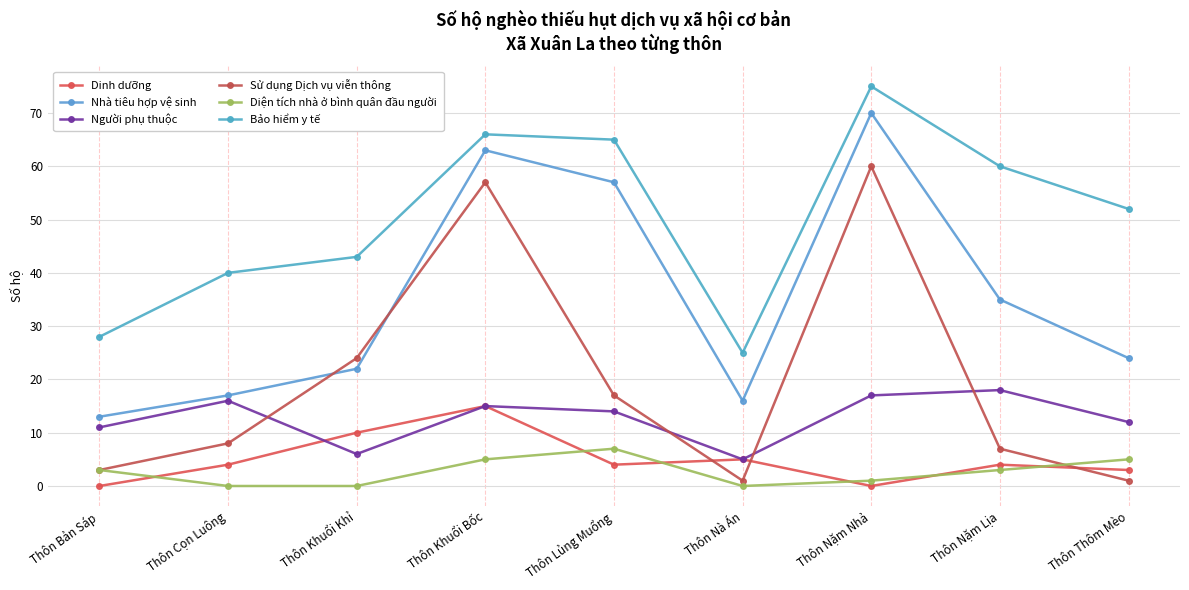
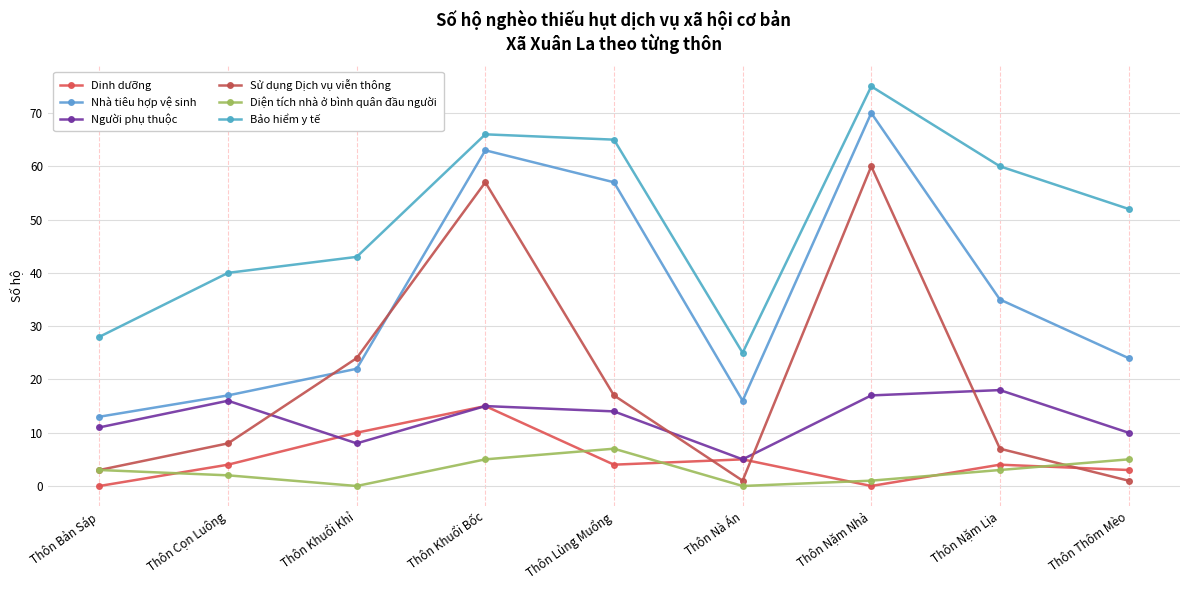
Diện tích nhà ở bình quân đầu người, Thôn Cọn Luông: 0 -> 2
Người phụ thuộc, Thôn Khuổi Khỉ: 6 -> 8
Người phụ thuộc, Thôn Thôm Mèo: 12 -> 10
